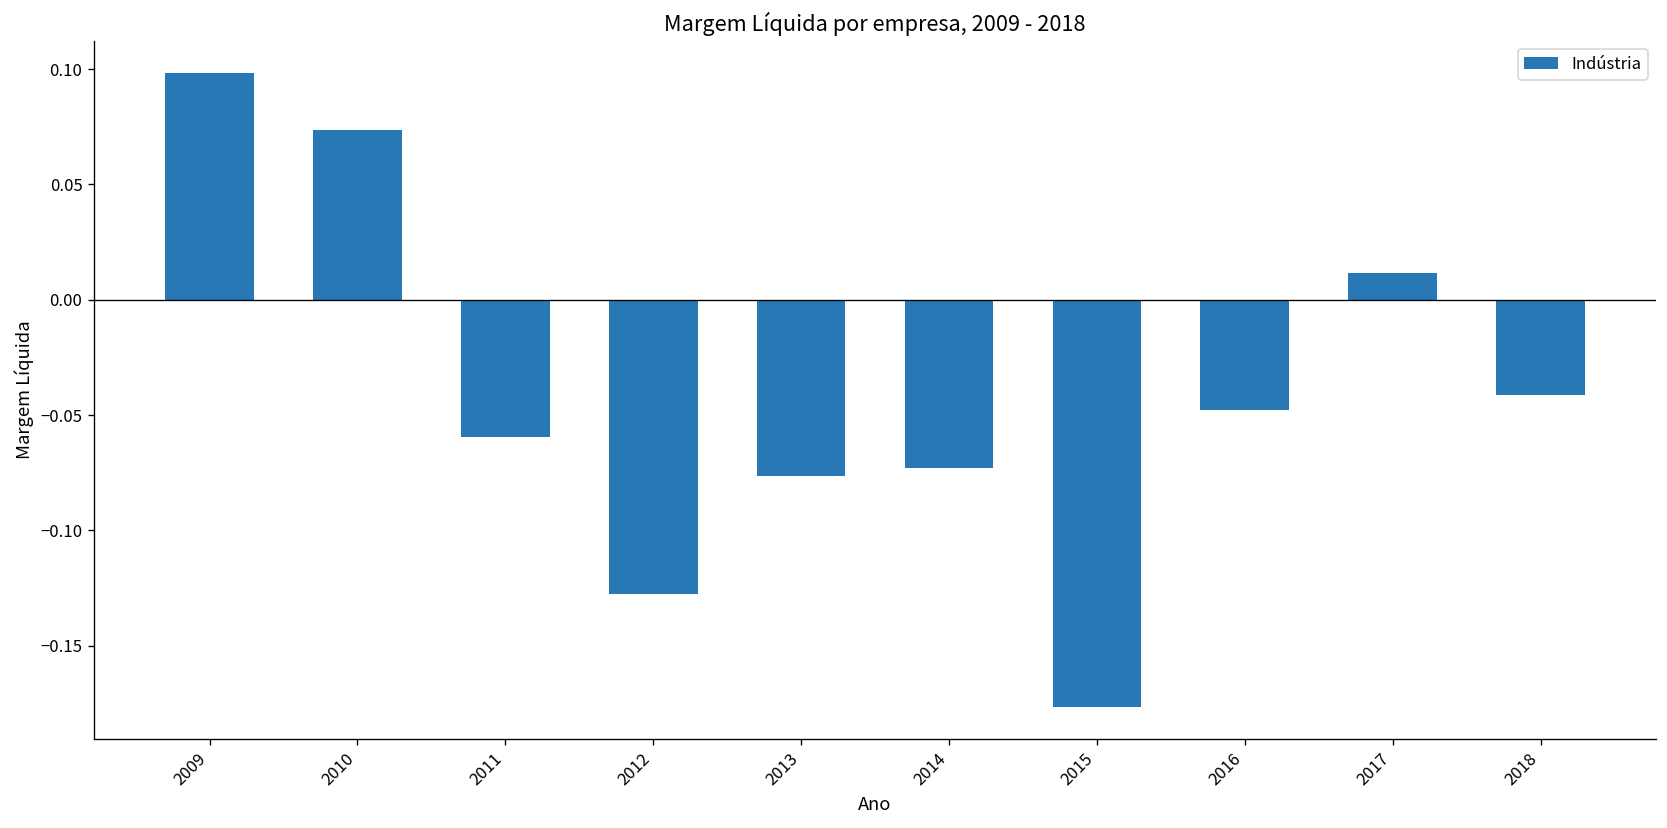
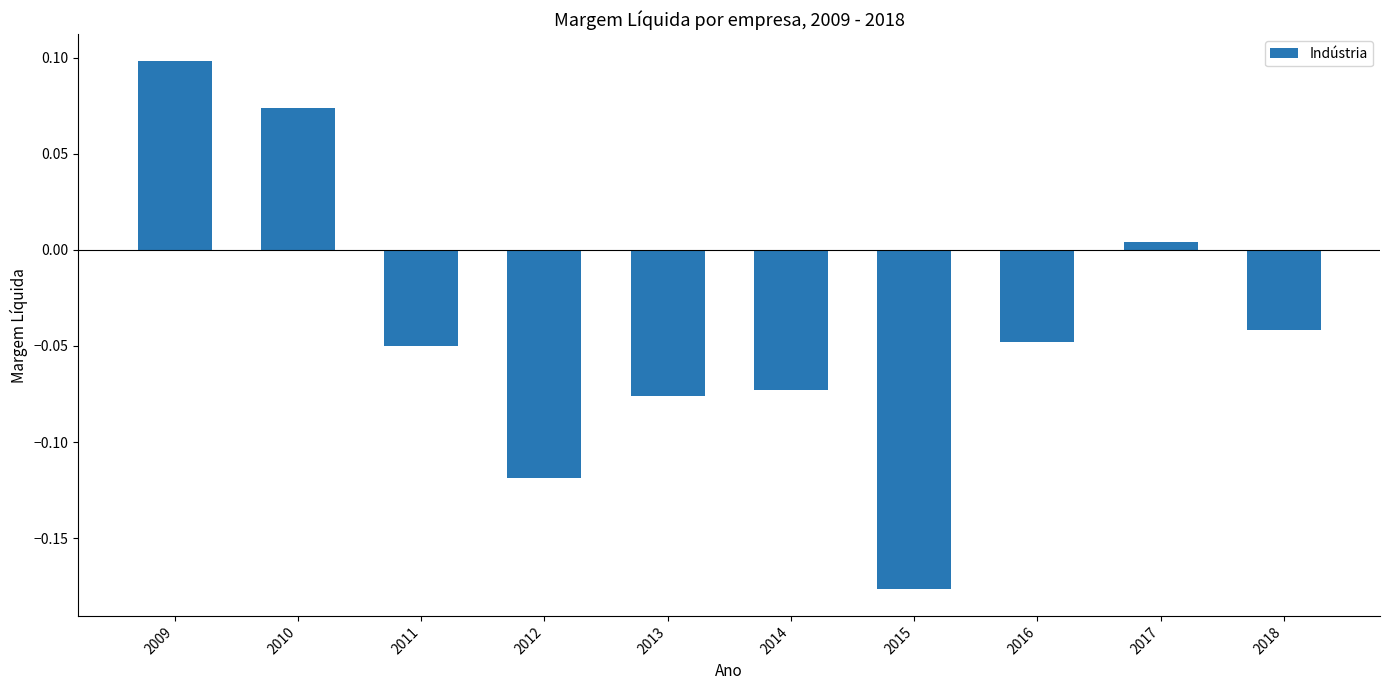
2011: -0.060 -> -0.050
2012: -0.128 -> -0.119
2017: 0.011 -> 0.004
